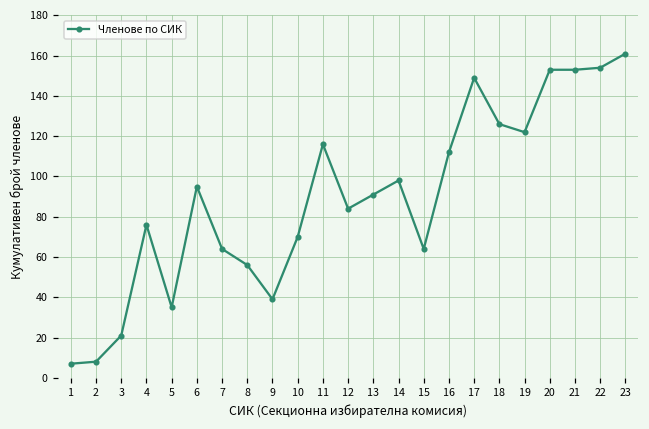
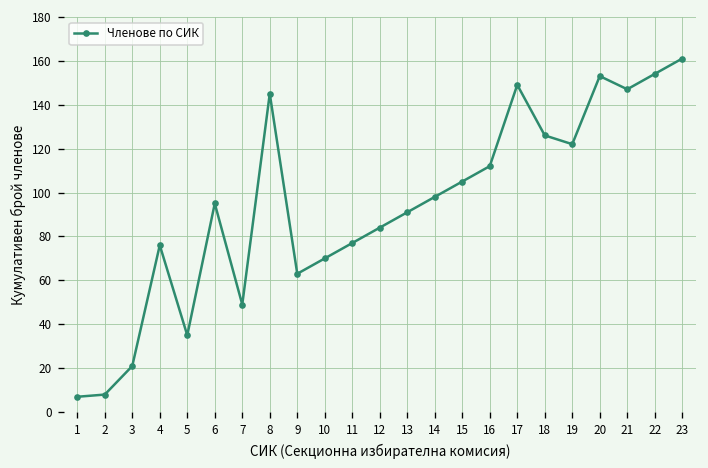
7: 64 -> 49
8: 56 -> 145
9: 39 -> 63
11: 116 -> 77
15: 64 -> 105
21: 153 -> 147
